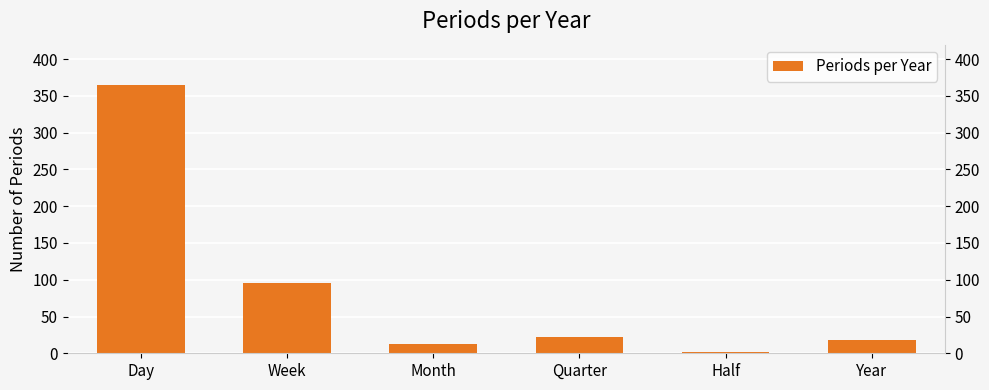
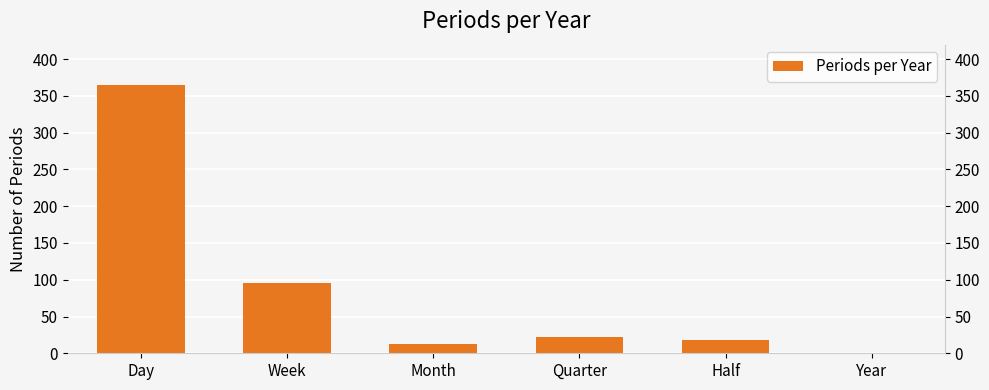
Half: 0 -> 20
Year: 20 -> 0
